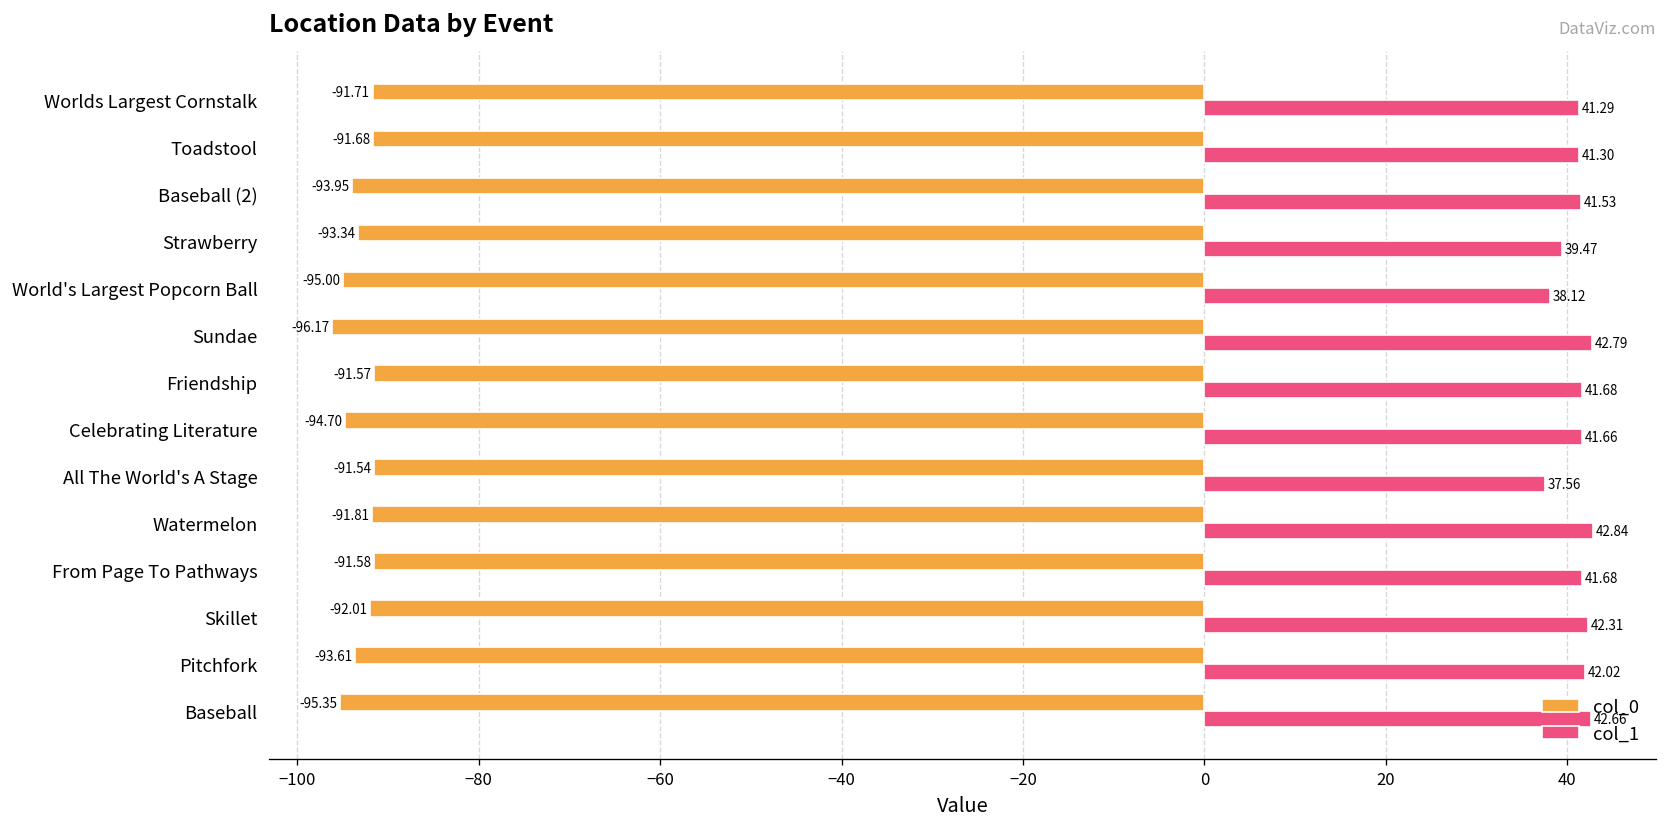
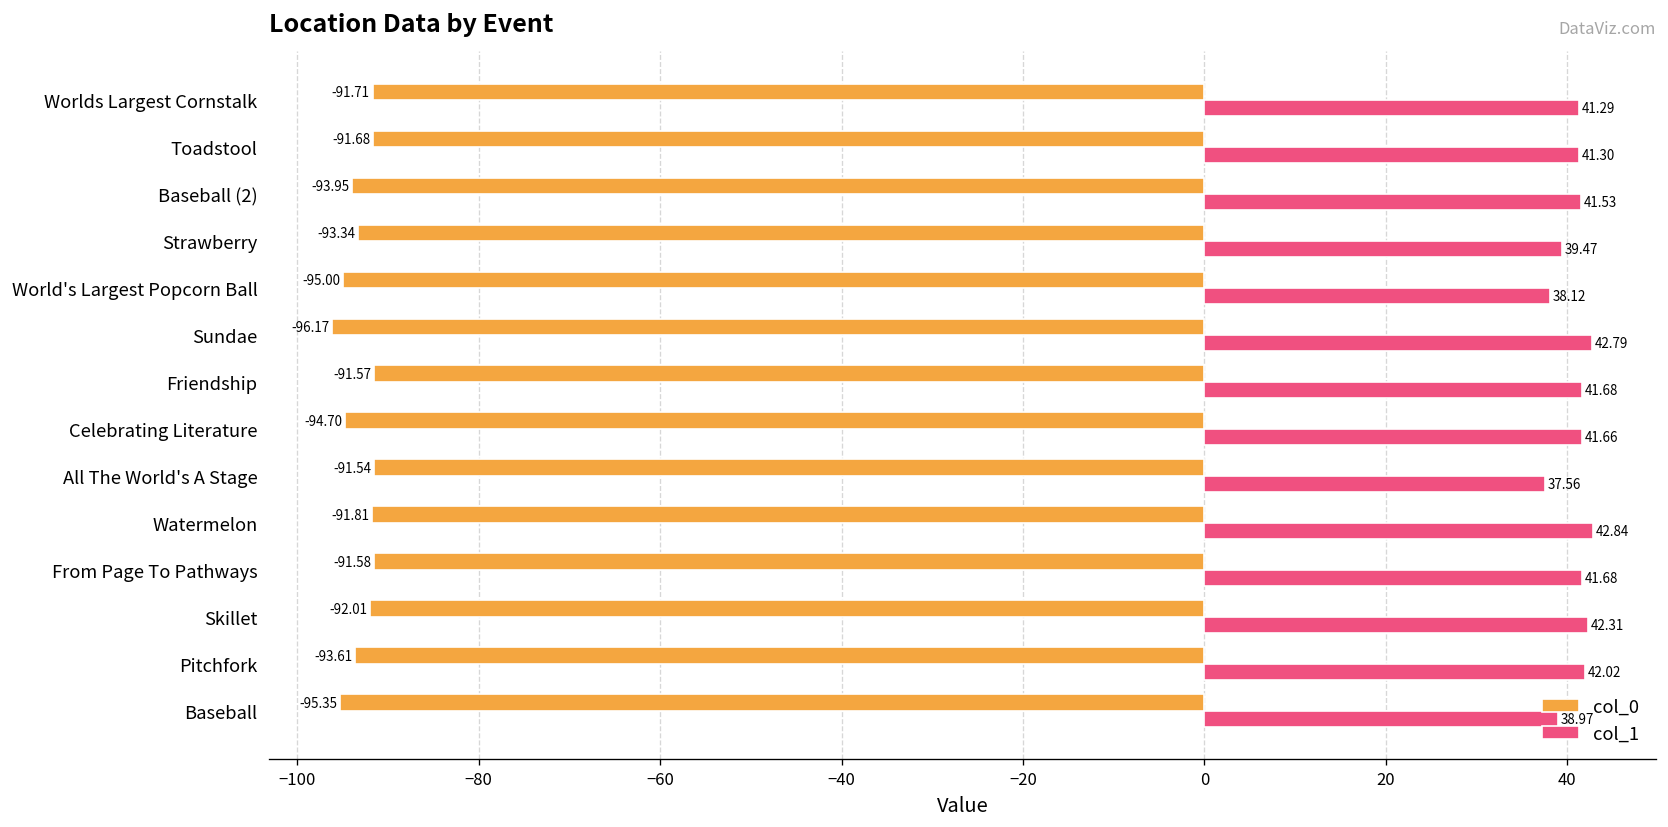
col_1, Baseball: 42.66 -> 38.97
